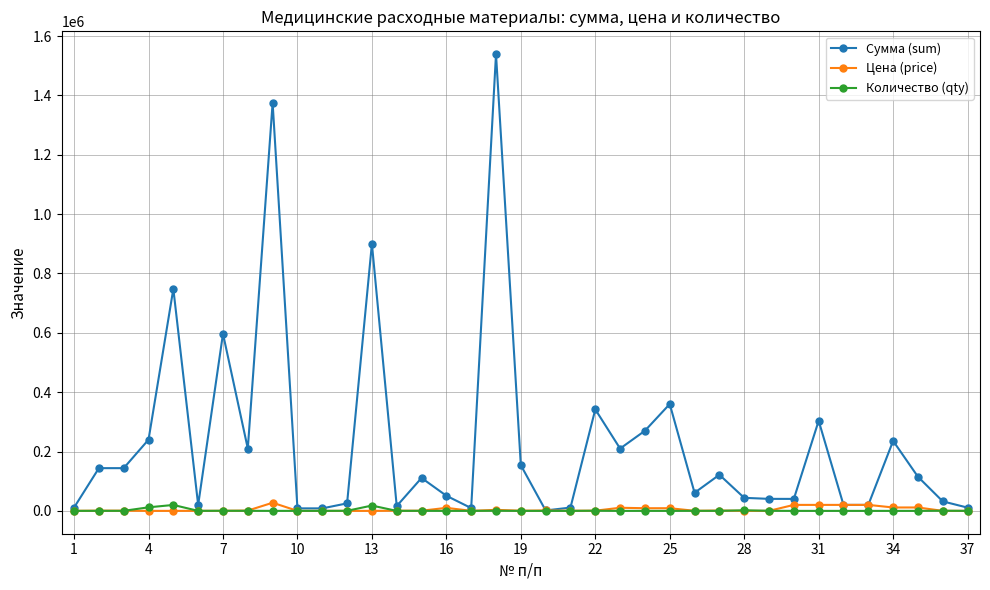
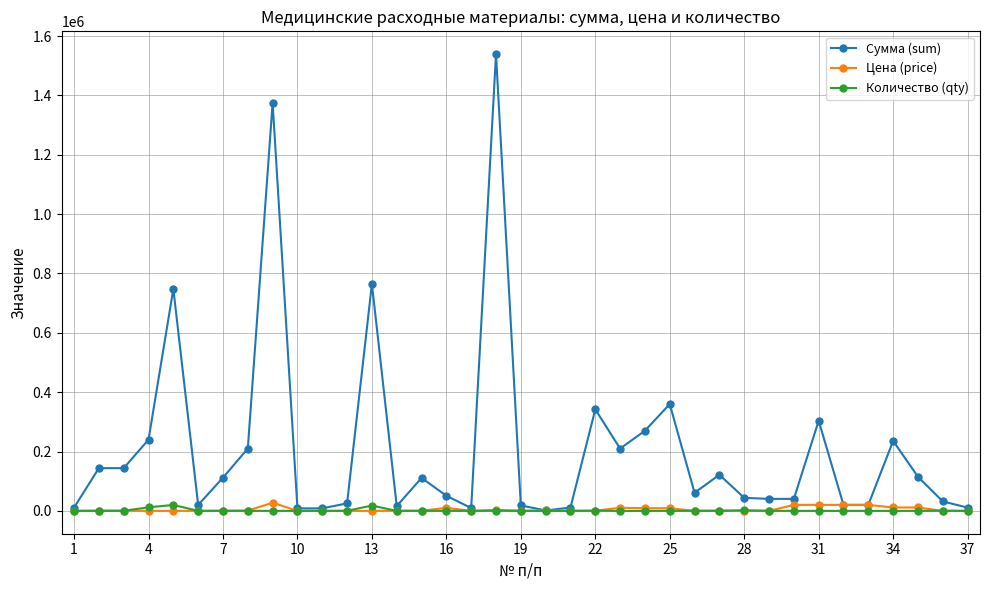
Сумма (sum), 7: 600000 -> 110000
Сумма (sum), 13: 900000 -> 770000
Сумма (sum), 19: 150000 -> 20000
